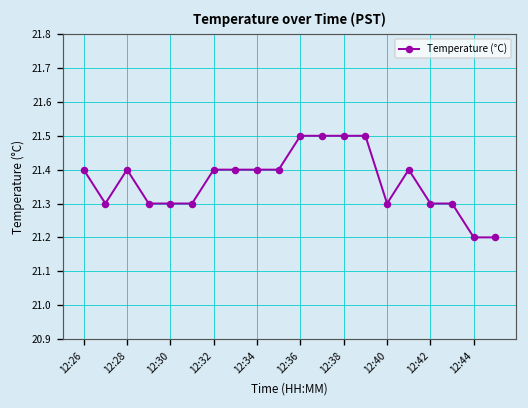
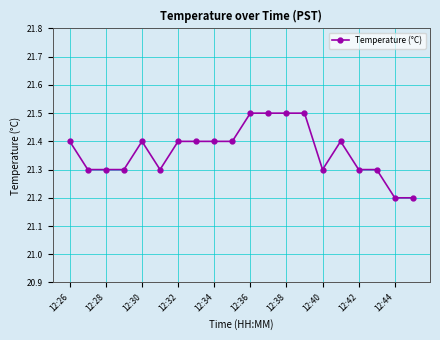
12:28: 21.4 -> 21.3
12:30: 21.3 -> 21.4
